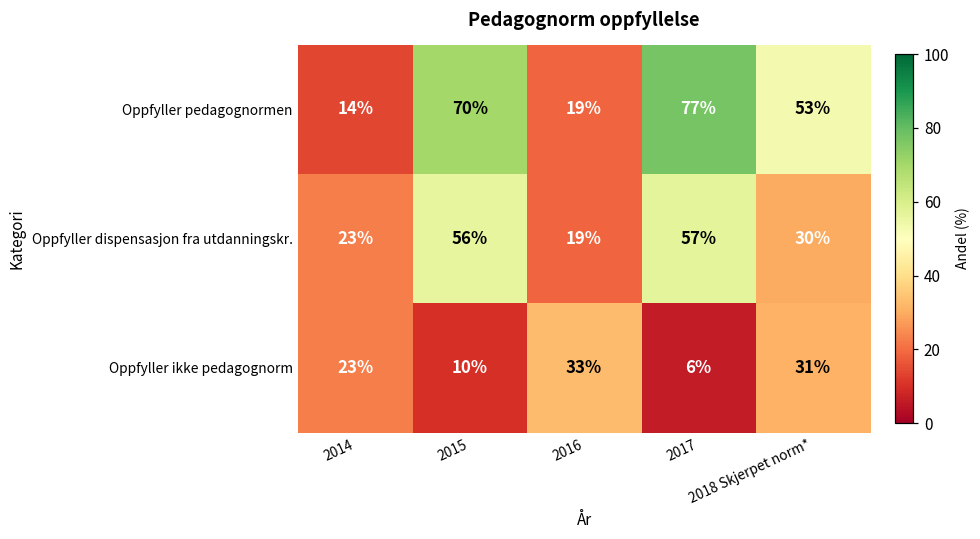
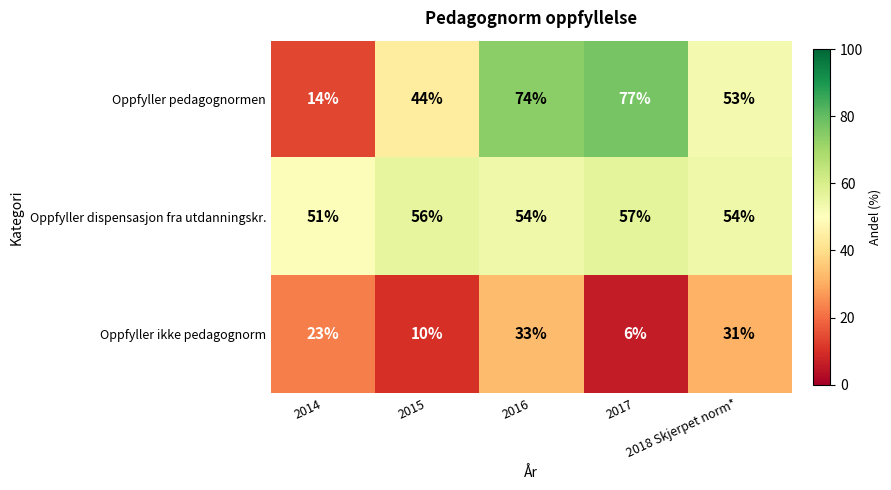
Oppfyller pedagognormen, 2015: 70% -> 44%
Oppfyller pedagognormen, 2016: 19% -> 74%
Oppfyller dispensasjon fra utdanningskr., 2014: 23% -> 51%
Oppfyller dispensasjon fra utdanningskr., 2016: 19% -> 54%
Oppfyller dispensasjon fra utdanningskr., 2018 Skjerpet norm*: 30% -> 54%
